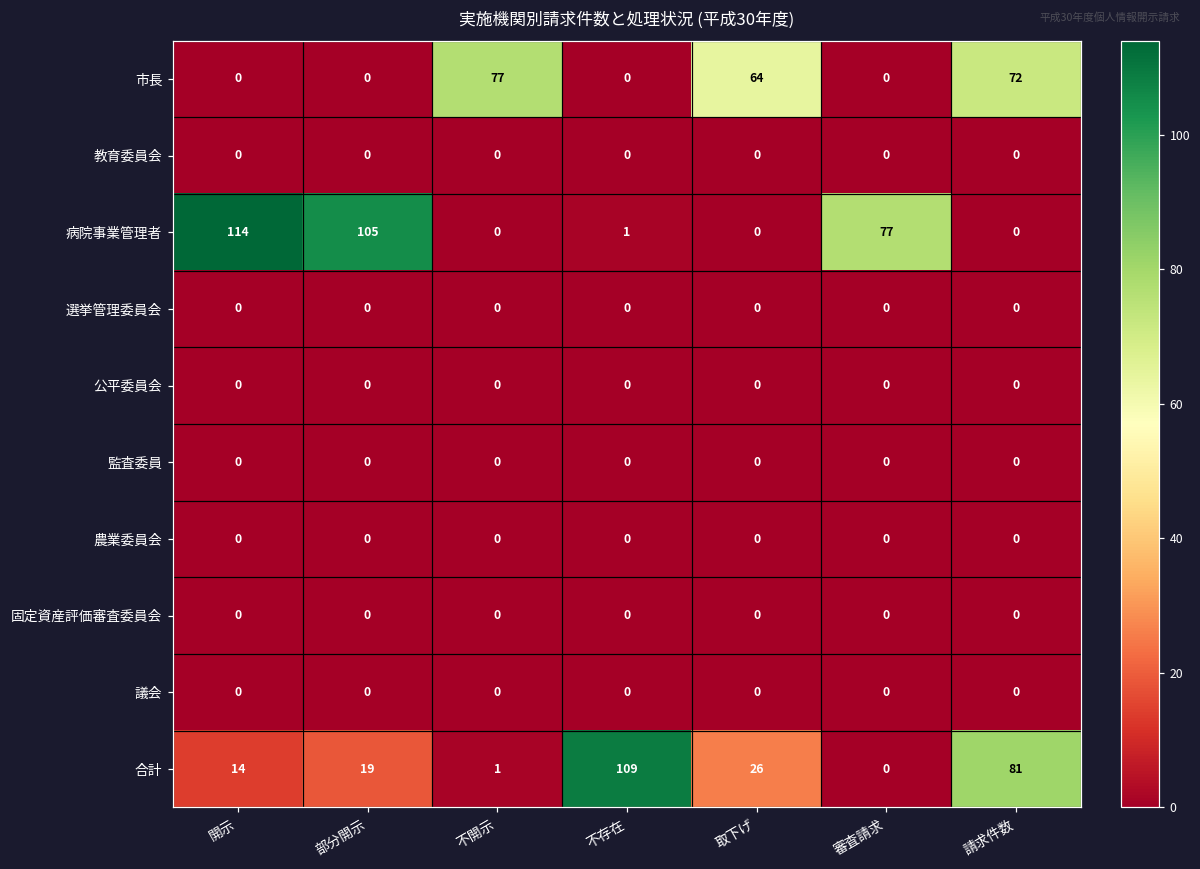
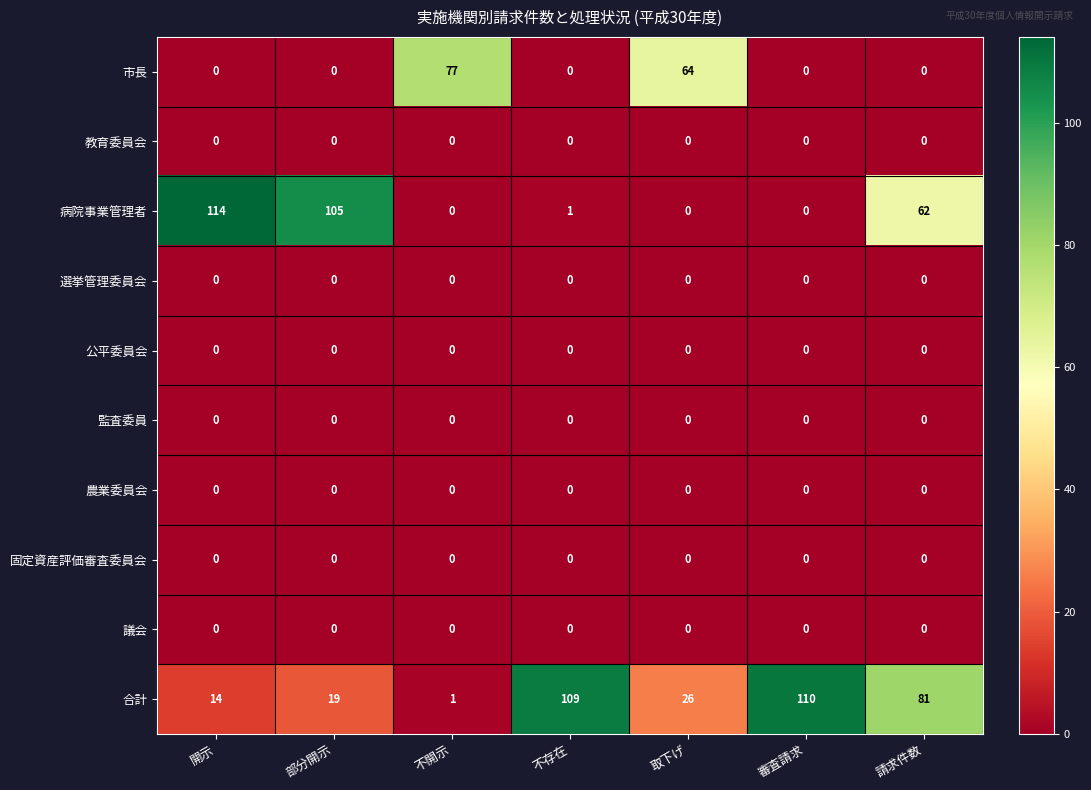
市長, 請求件数: 72 -> 0
病院事業管理者, 審査請求: 77 -> 0
病院事業管理者, 請求件数: 0 -> 62
合計, 審査請求: 0 -> 110
